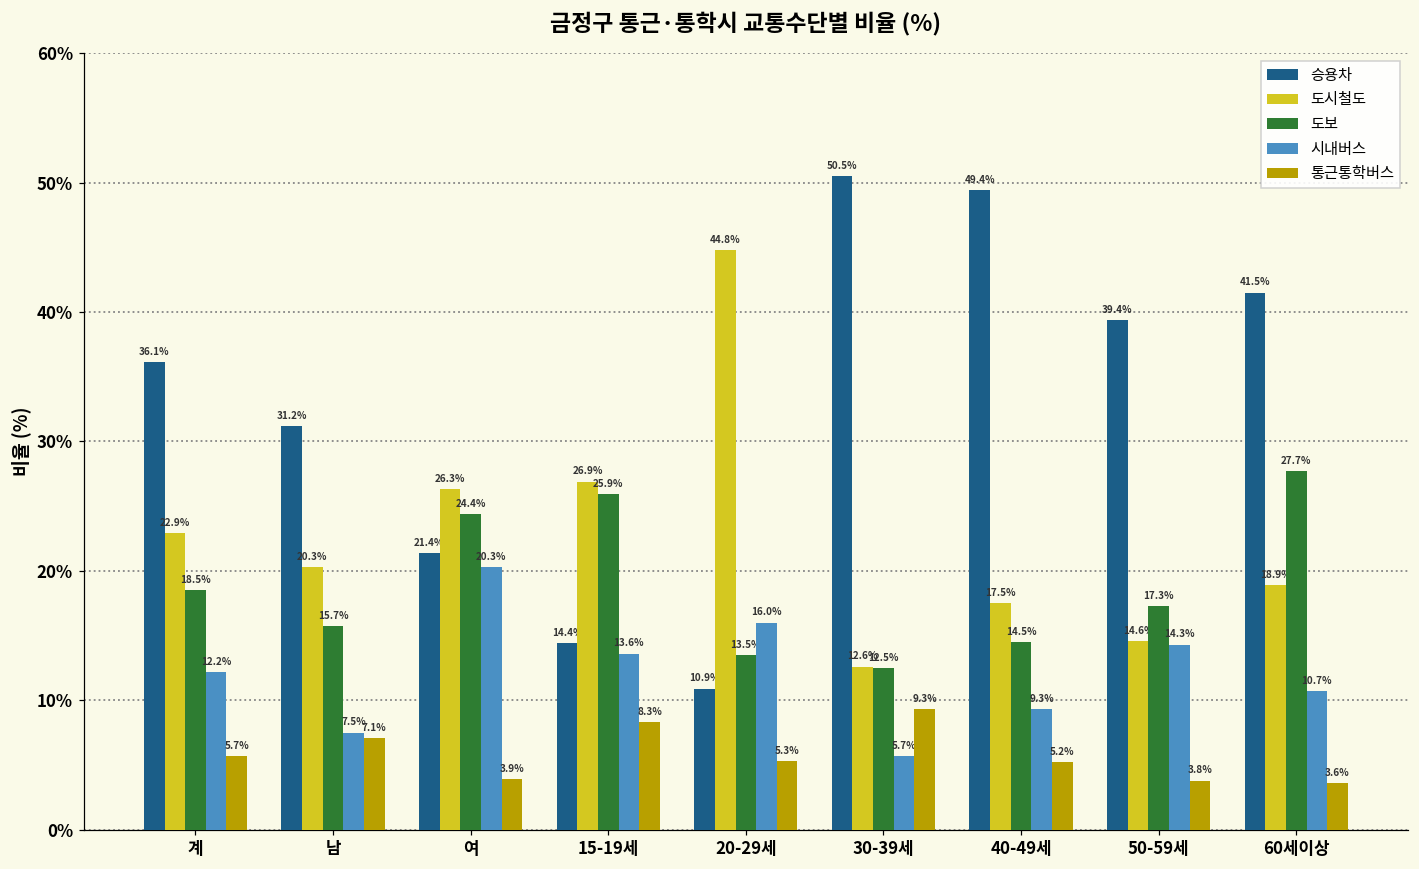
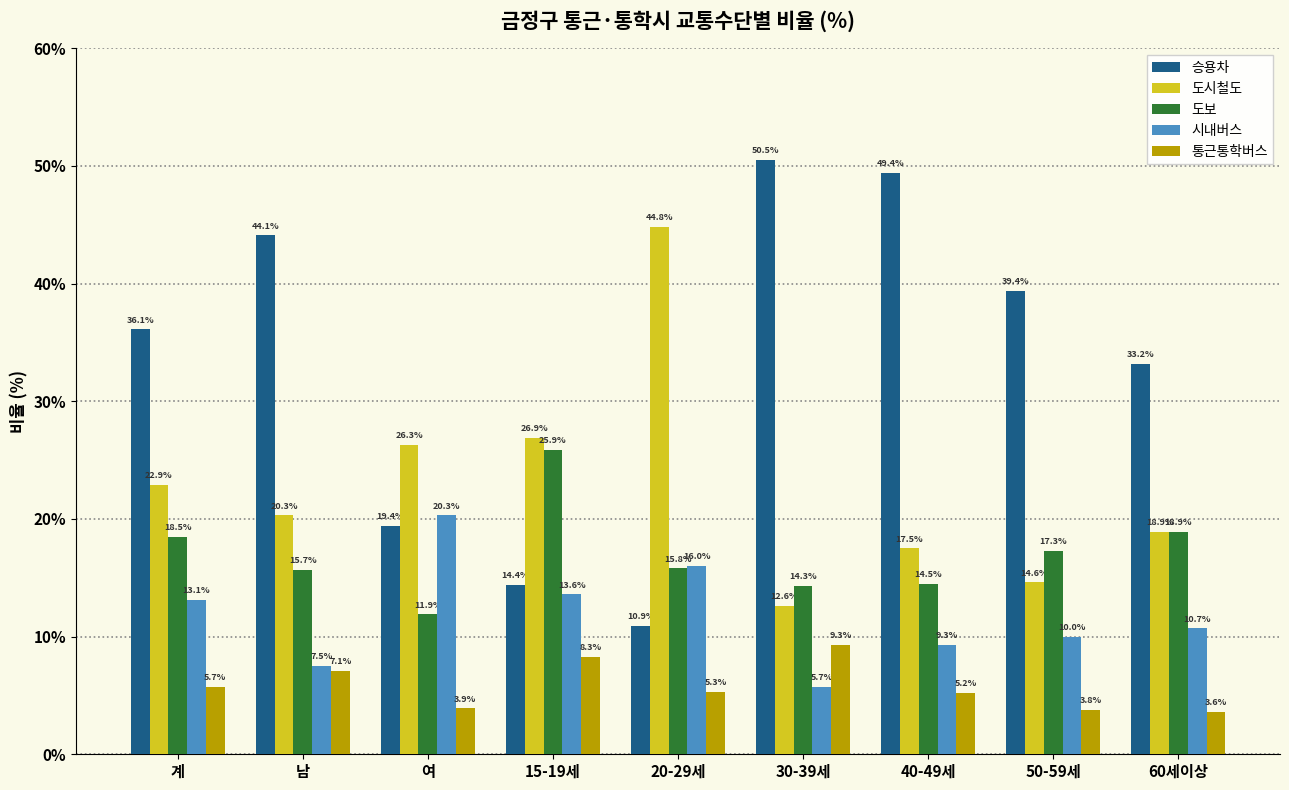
시내버스, 계: 12.2% -> 13.1%
승용차, 남: 31.2% -> 44.1%
승용차, 여: 21.4% -> 19.4%
도보, 여: 24.4% -> 11.9%
도보, 20-29세: 13.5% -> 15.8%
도보, 30-39세: 12.5% -> 14.3%
시내버스, 50-59세: 14.3% -> 10.0%
승용차, 60세이상: 41.5% -> 33.2%
도보, 60세이상: 27.7% -> 18.9%
